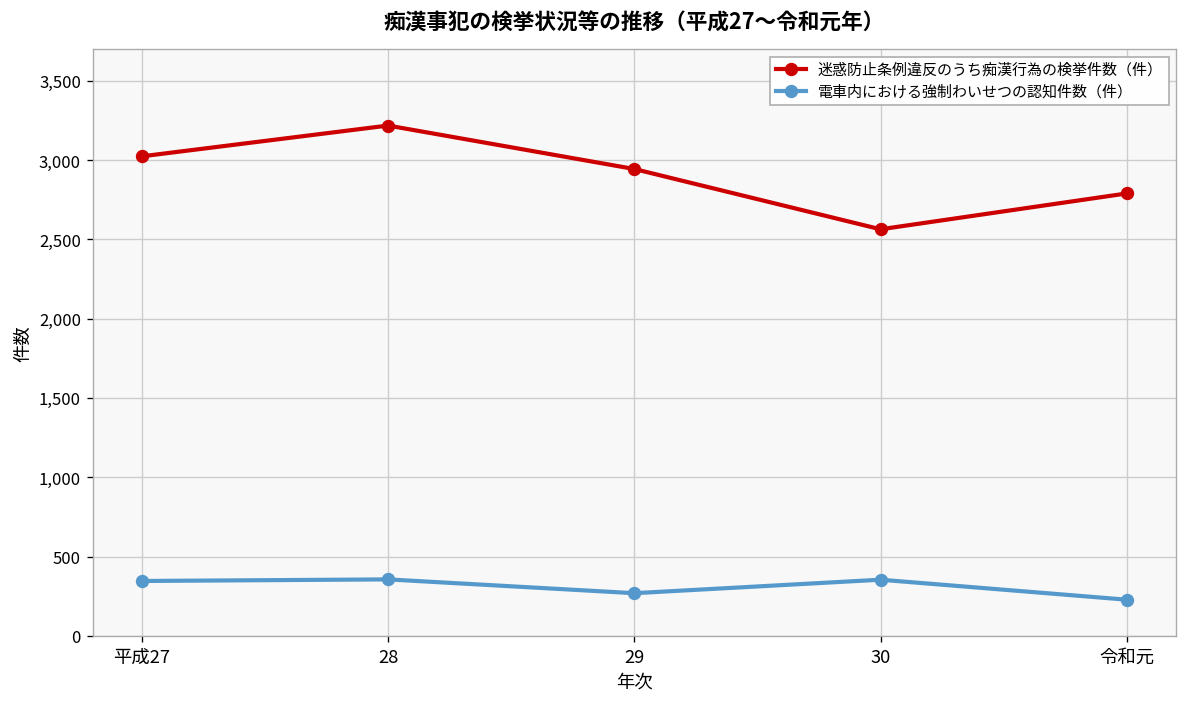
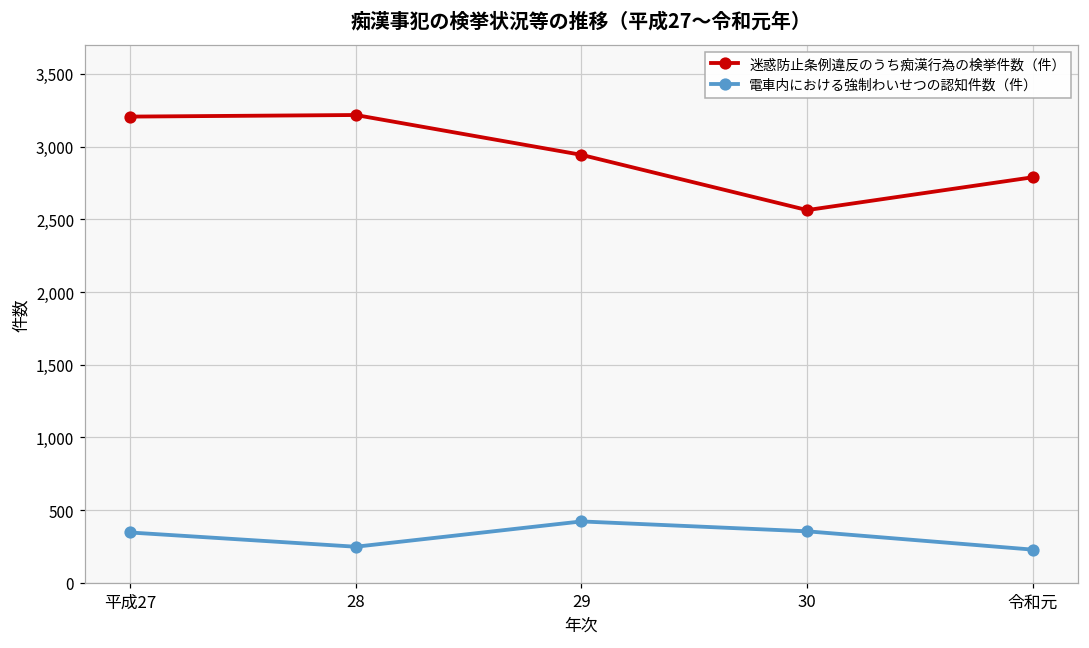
迷惑防止条例違反のうち痴漢行為の検挙件数（件）, 平成27: 3,020 -> 3,210
電車内における強制わいせつの認知件数（件）, 28: 360 -> 250
電車内における強制わいせつの認知件数（件）, 29: 270 -> 420
